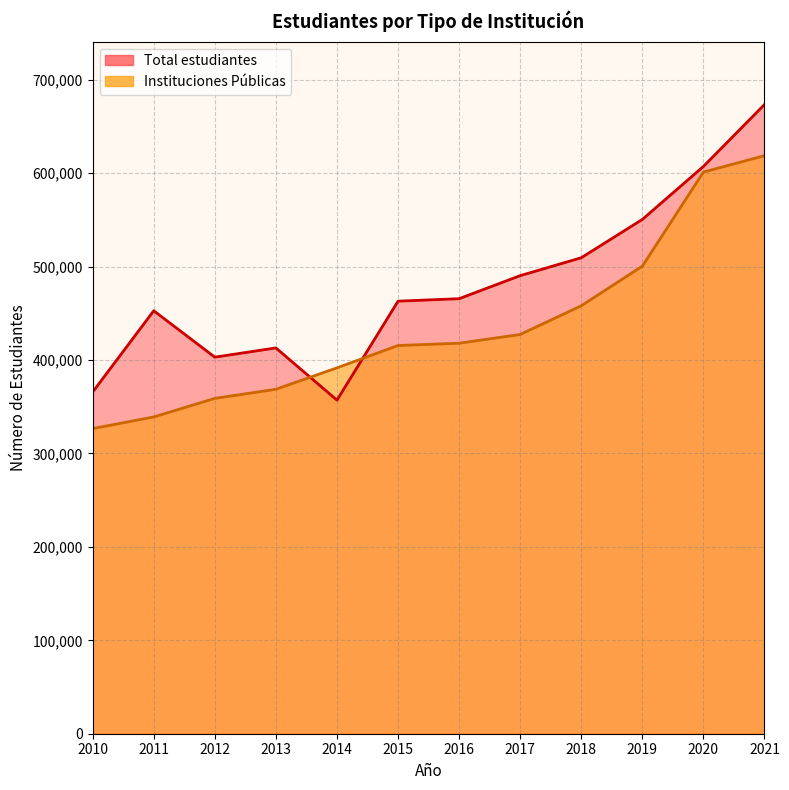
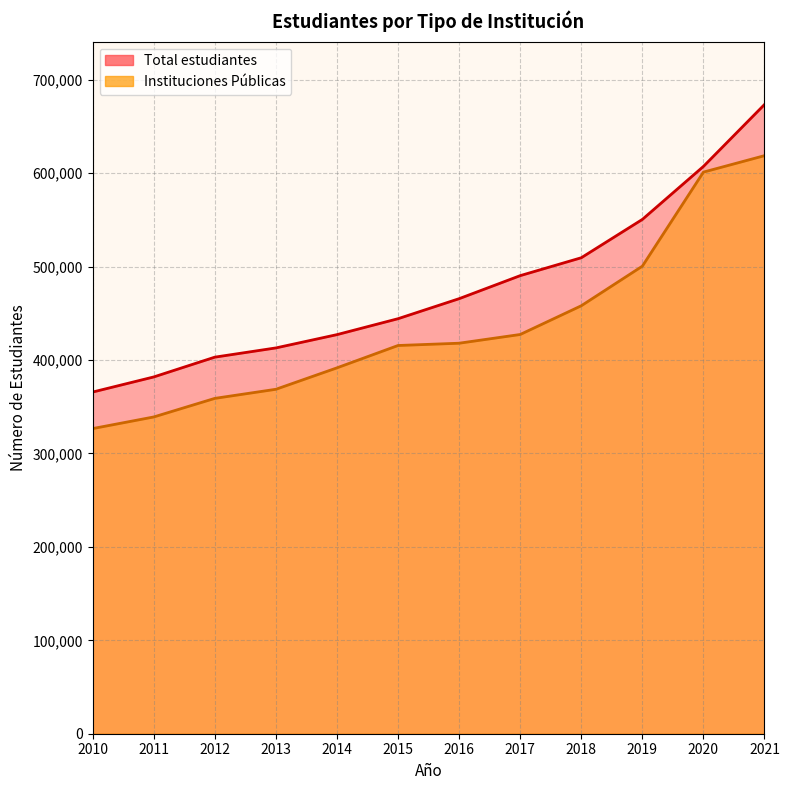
Total estudiantes, 2011: 450,000 -> 380,000
Total estudiantes, 2014: 360,000 -> 430,000
Total estudiantes, 2015: 460,000 -> 440,000
